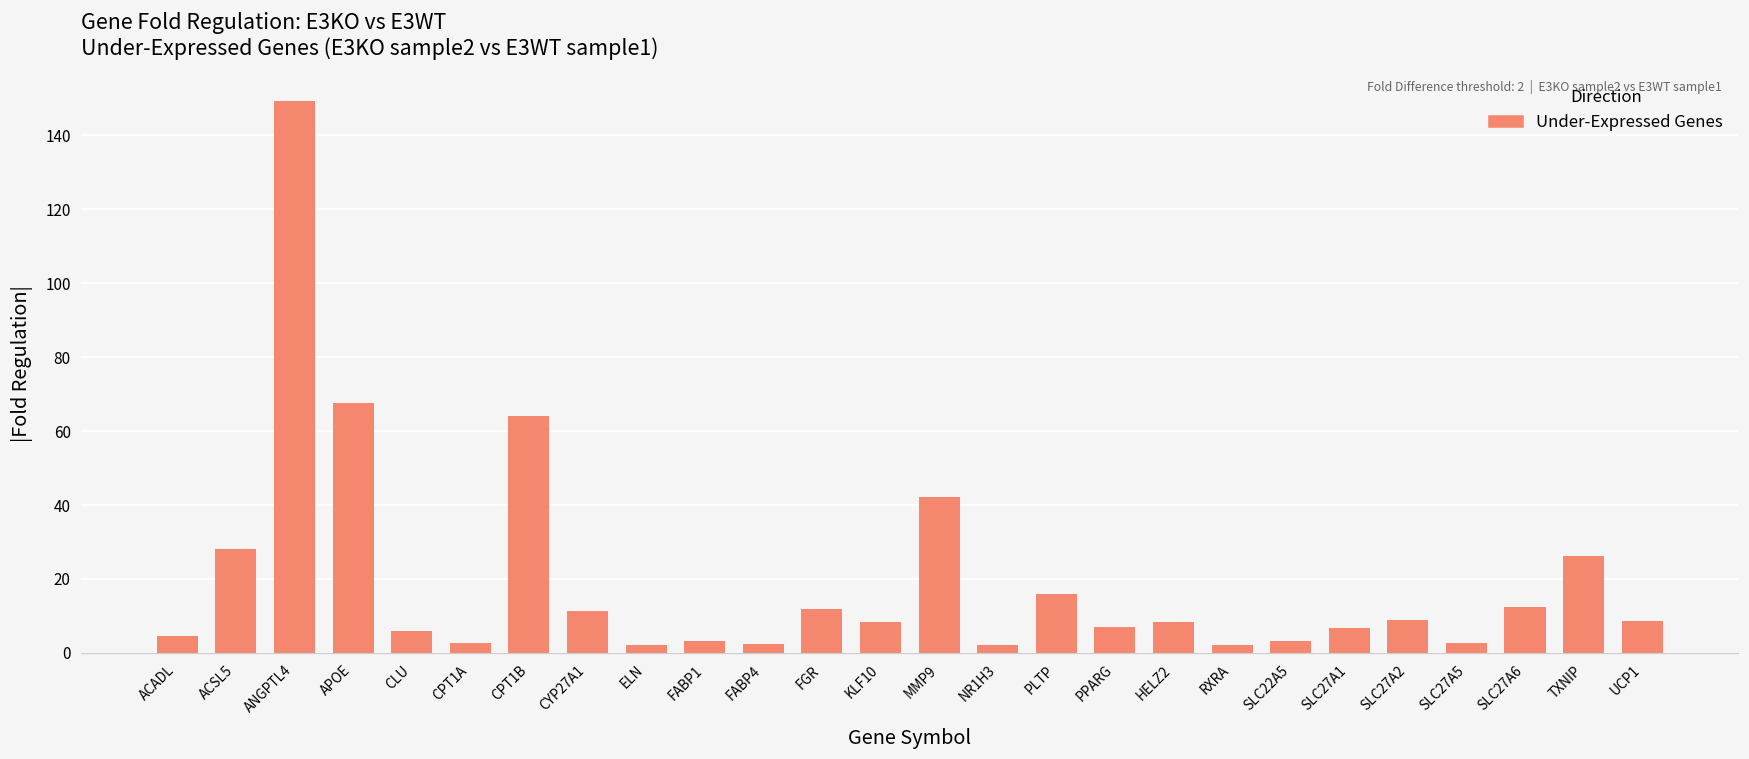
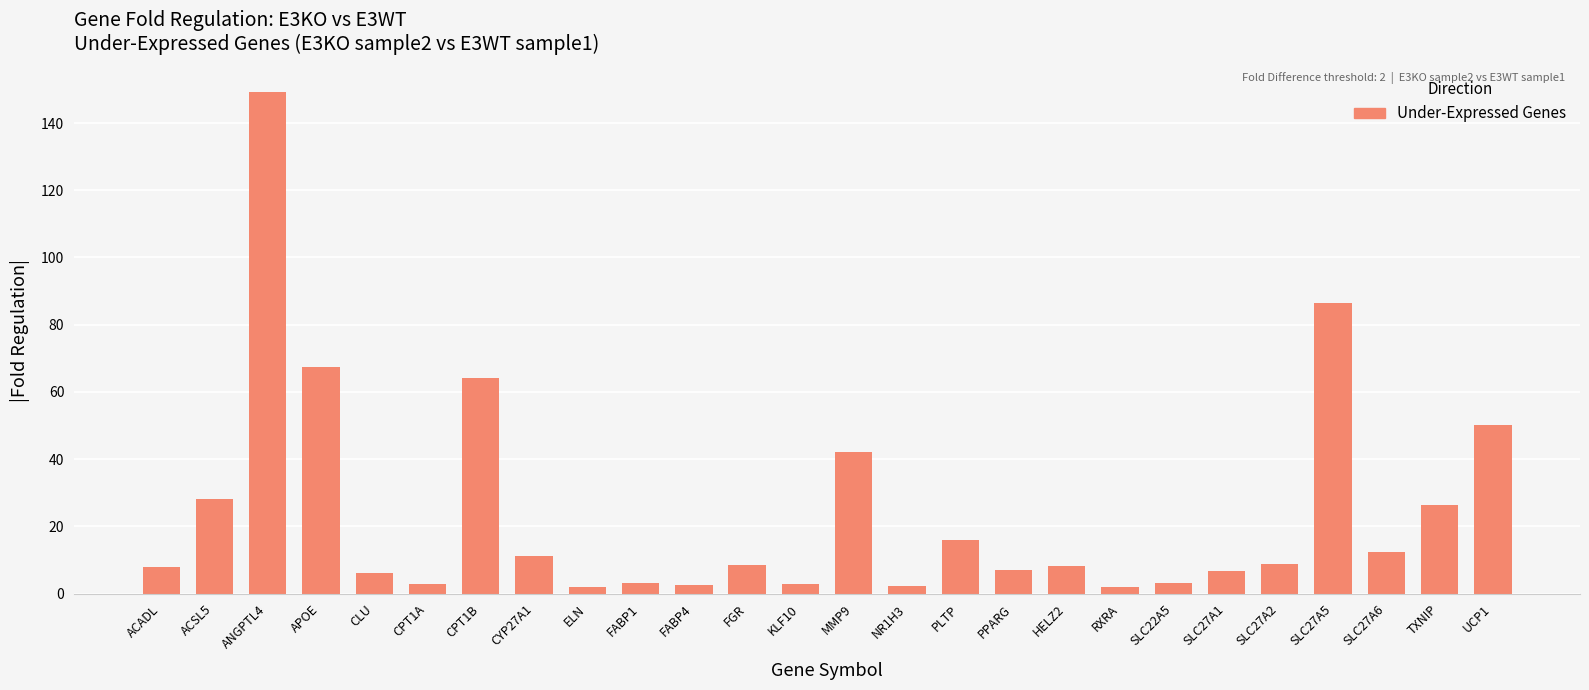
ACADL: 4 -> 8
FGR: 12 -> 8
KLF10: 8 -> 3
SLC27A5: 3 -> 86
UCP1: 9 -> 50
